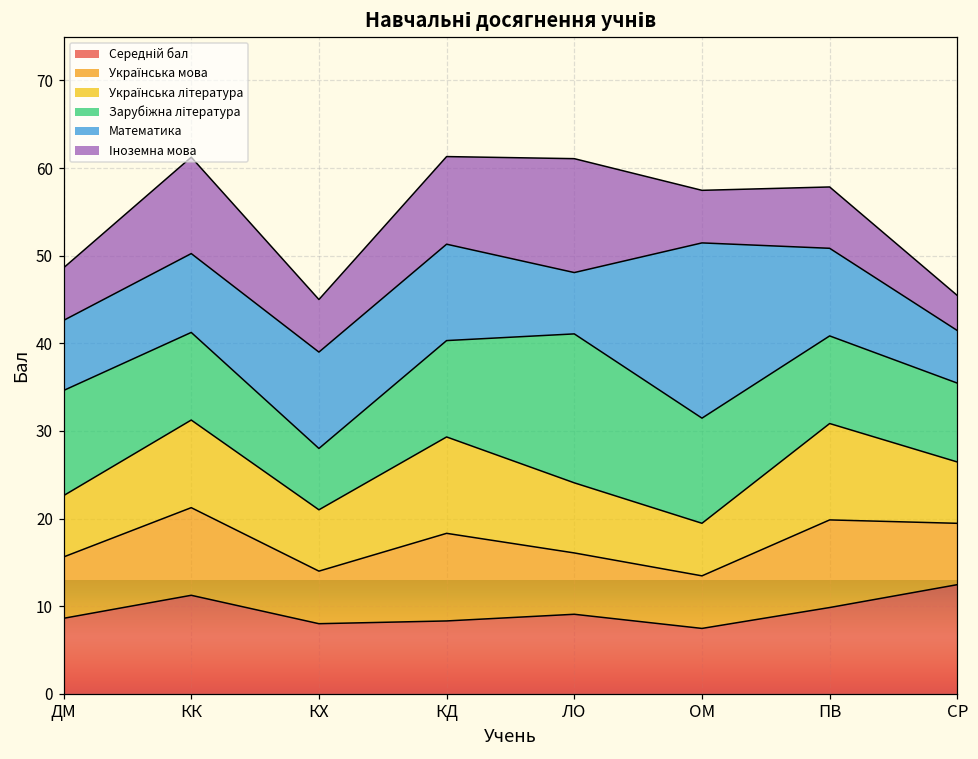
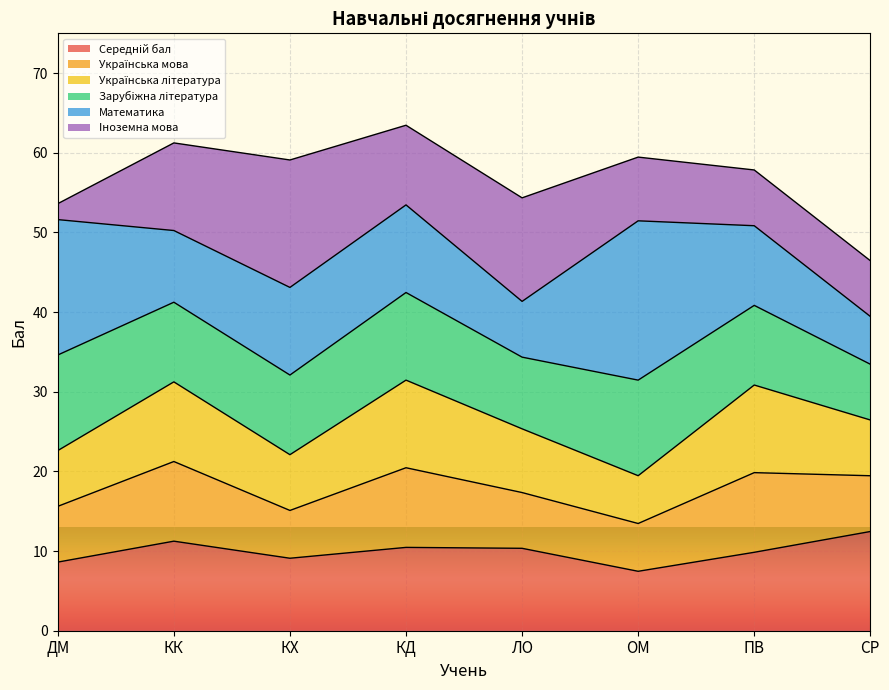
Математика, ДМ: 8 -> 17
Іноземна мова, ДМ: 6 -> 2
Середній бал, КХ: 8 -> 9
Зарубіжна література, КХ: 7 -> 10
Іноземна мова, КХ: 6 -> 16
Середній бал, КД: 8 -> 10
Середній бал, ЛО: 9 -> 10
Зарубіжна література, ЛО: 17 -> 9
Іноземна мова, ОМ: 6 -> 8
Зарубіжна література, СР: 9 -> 7
Іноземна мова, СР: 4 -> 7
